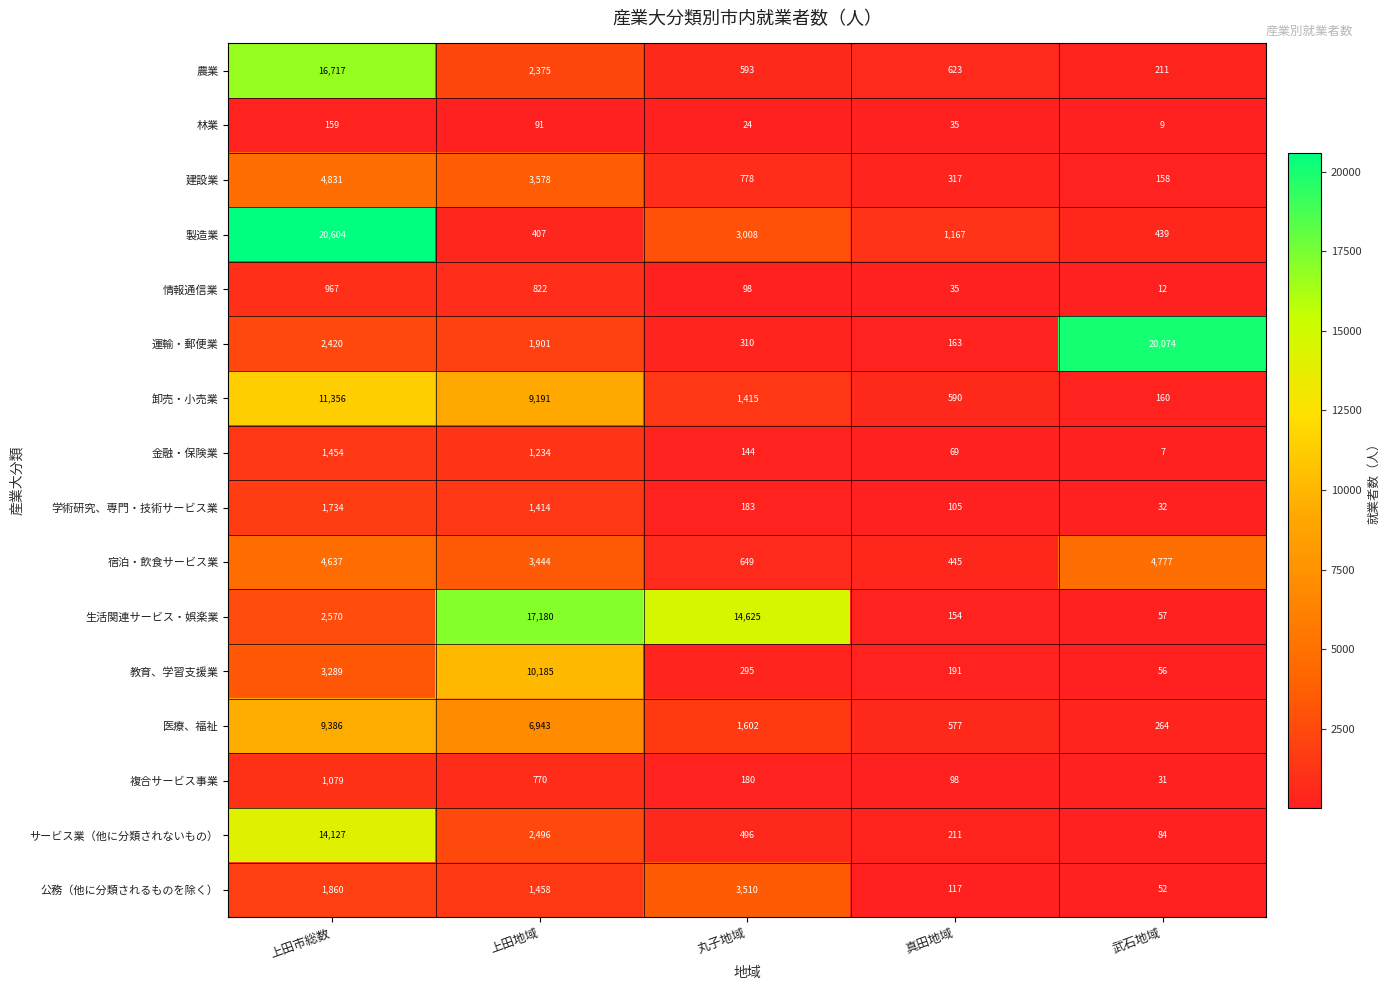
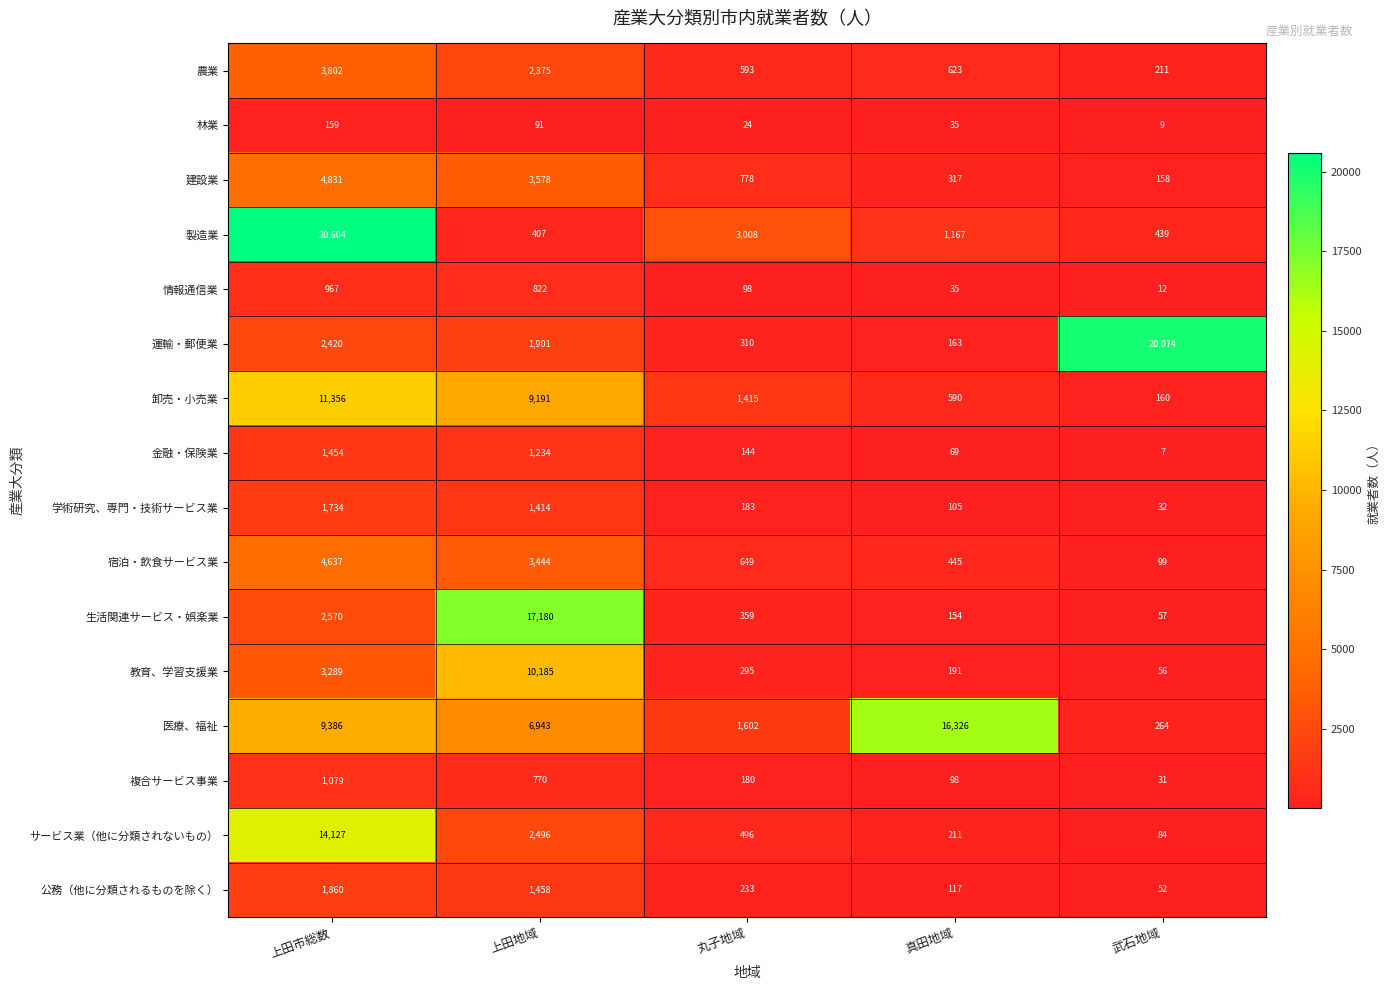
農業, 上田市総数: 16,717 -> 3,802
宿泊・飲食サービス業, 武石地域: 4,777 -> 99
生活関連サービス・娯楽業, 丸子地域: 14,625 -> 359
医療、福祉, 真田地域: 577 -> 16,326
公務（他に分類されるものを除く）, 丸子地域: 3,510 -> 233
